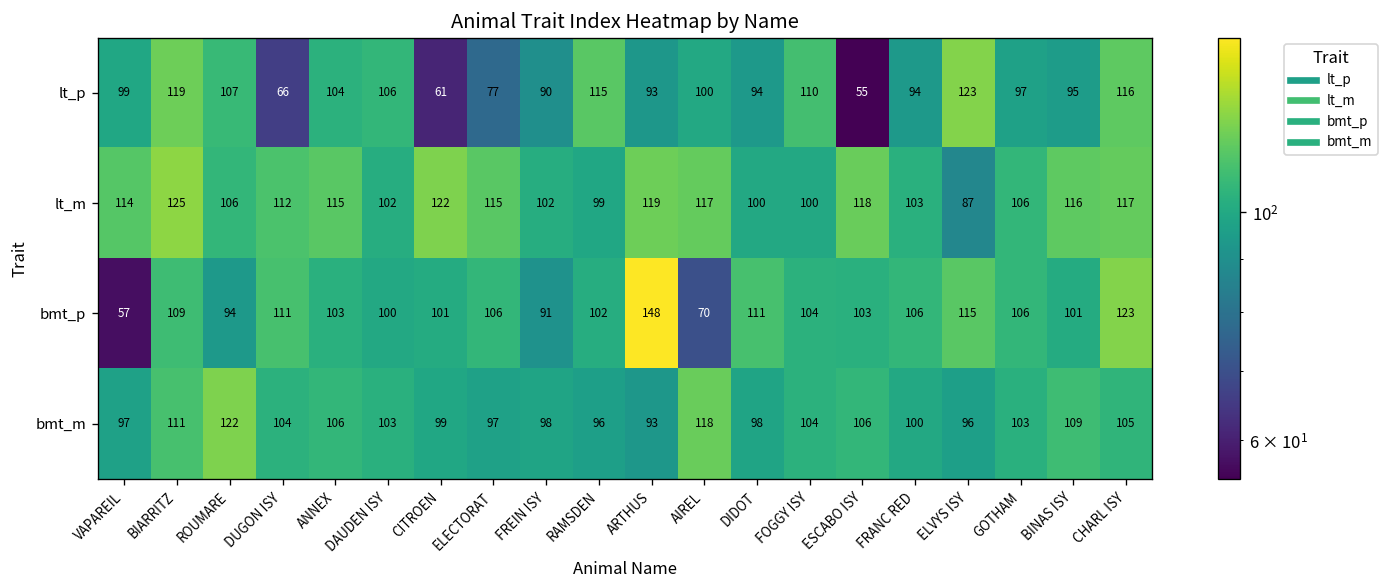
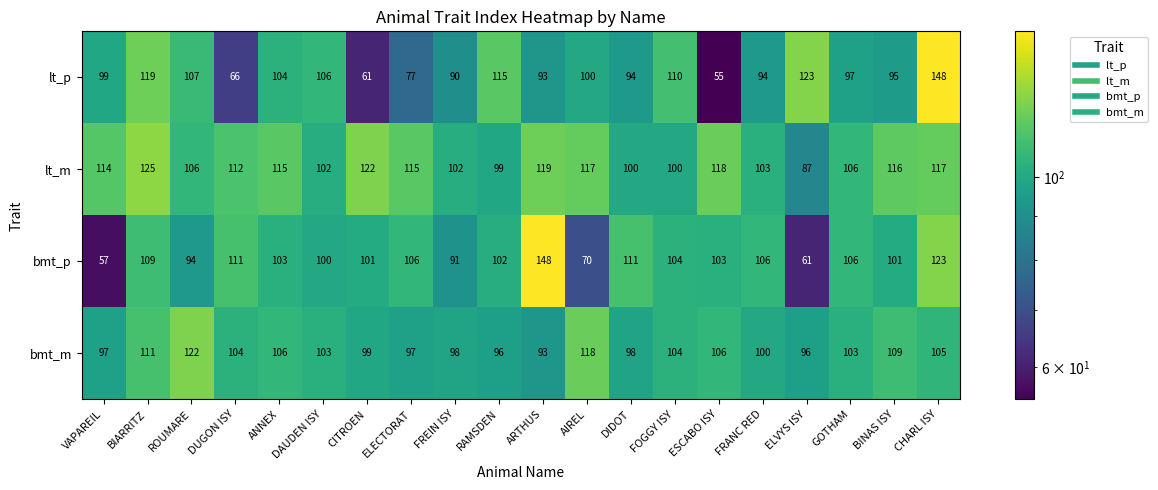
lt_p, CHARL ISY: 116 -> 148
bmt_p, ELVYS ISY: 115 -> 61
